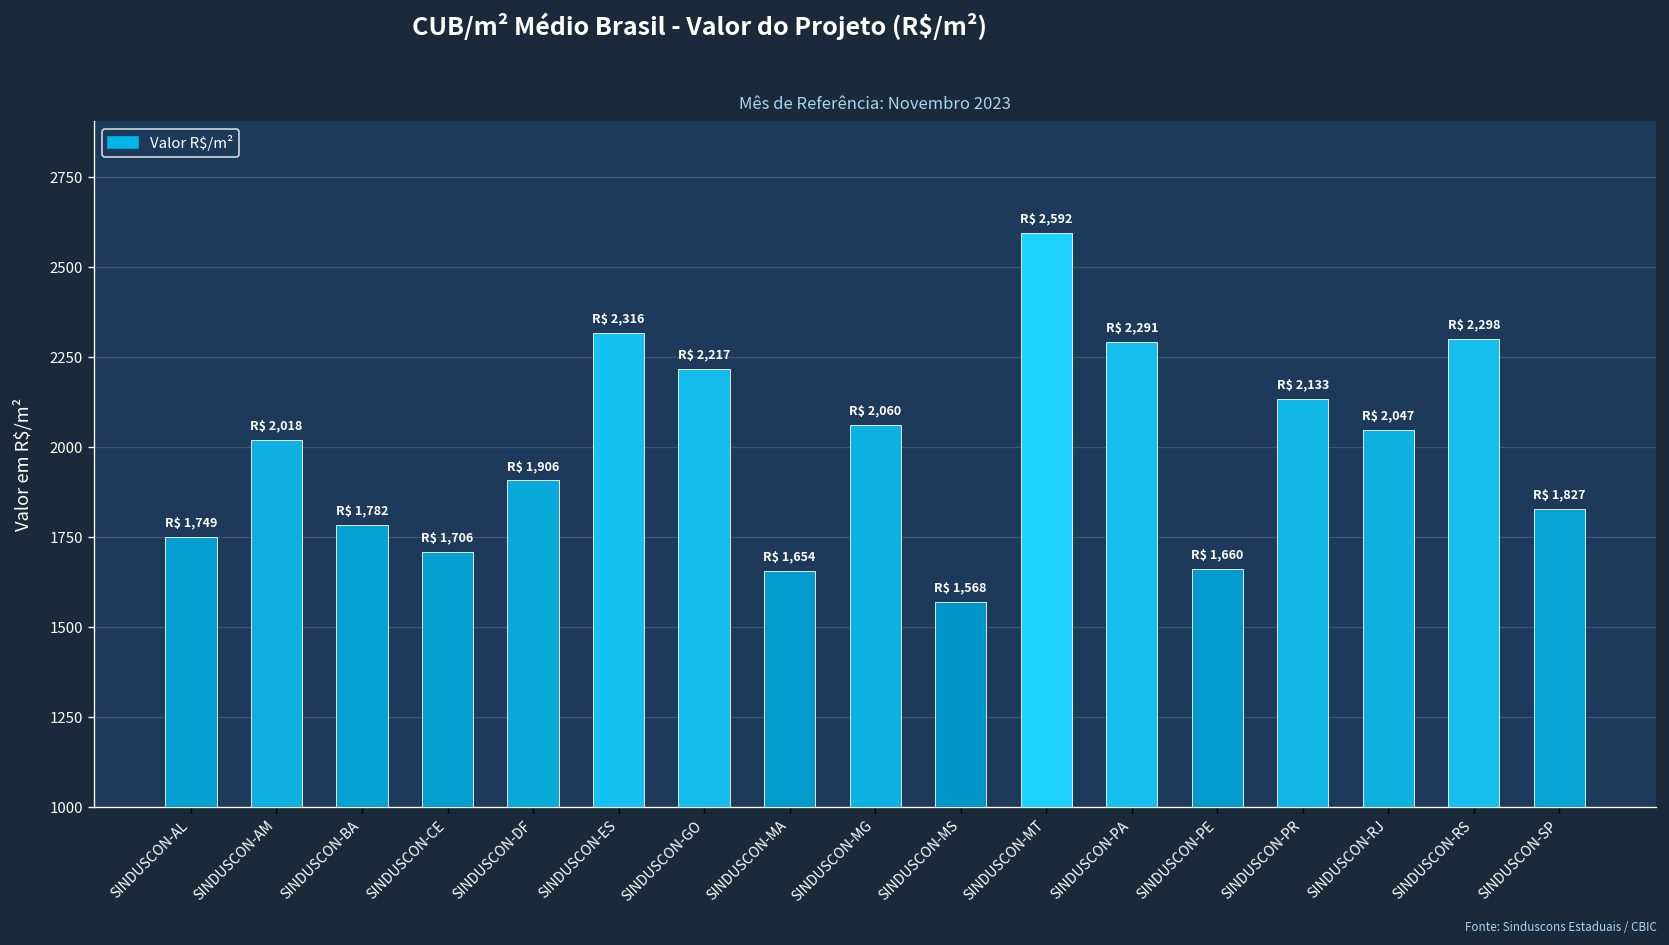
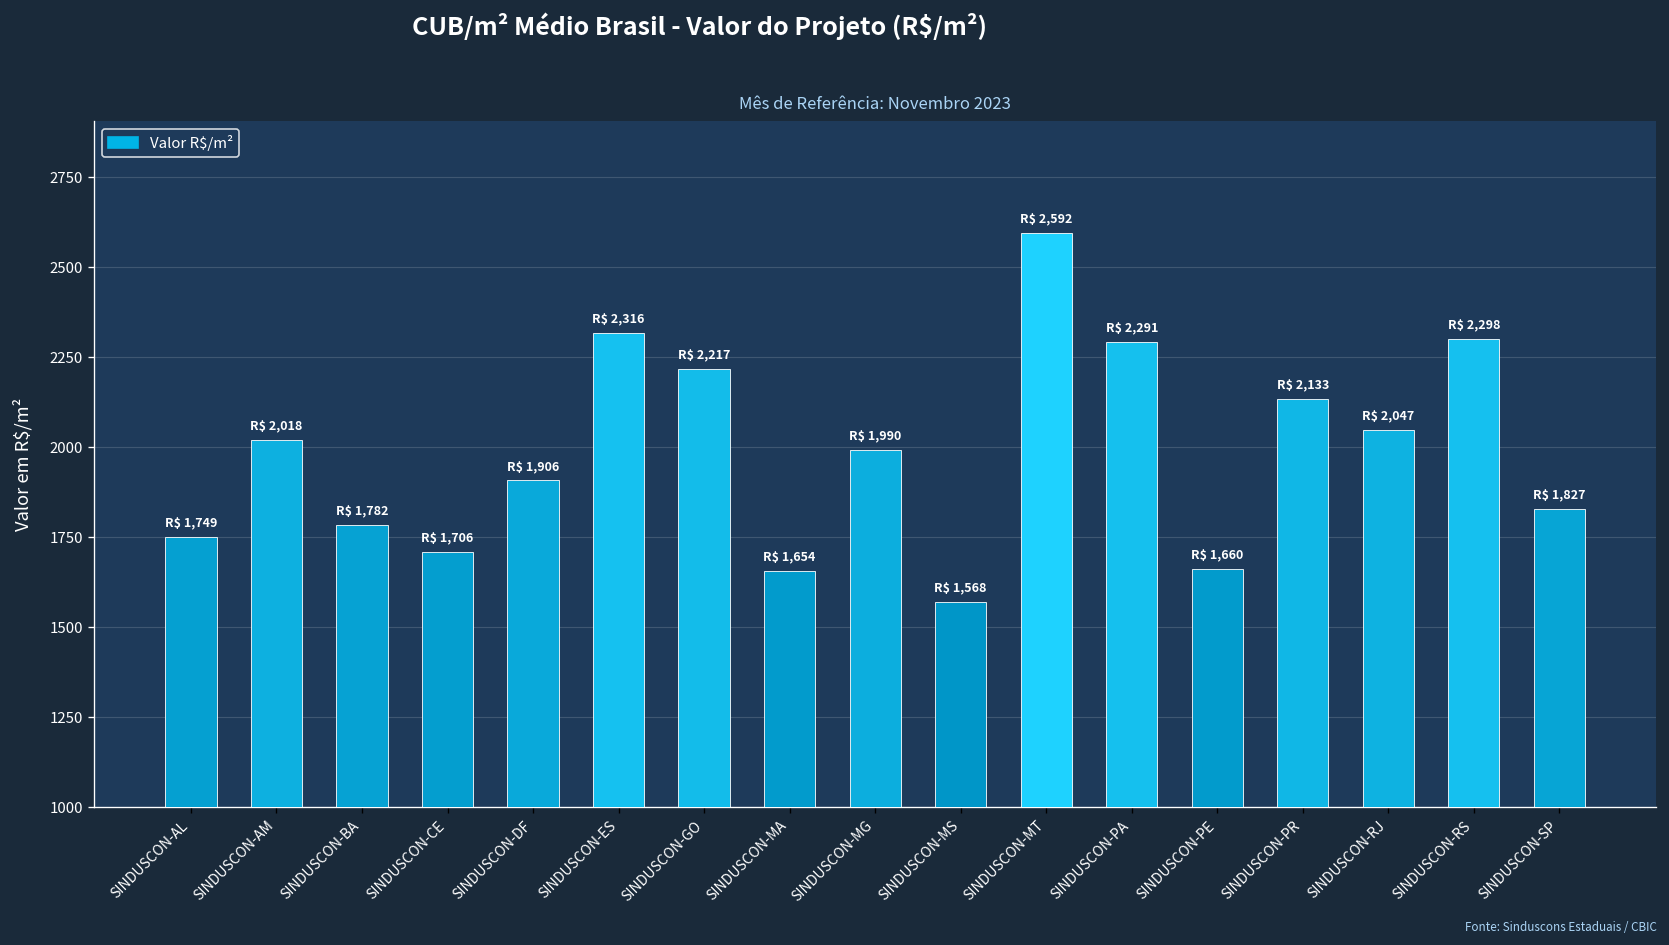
SINDUSCON-MG: 2,060 -> 1,990
